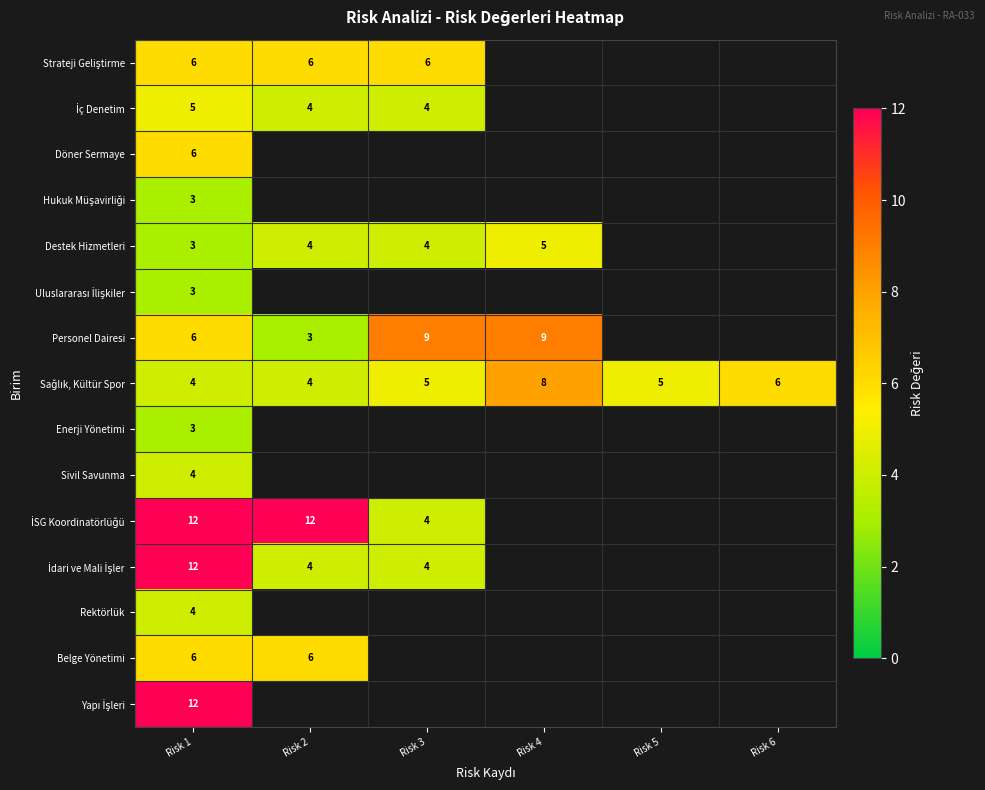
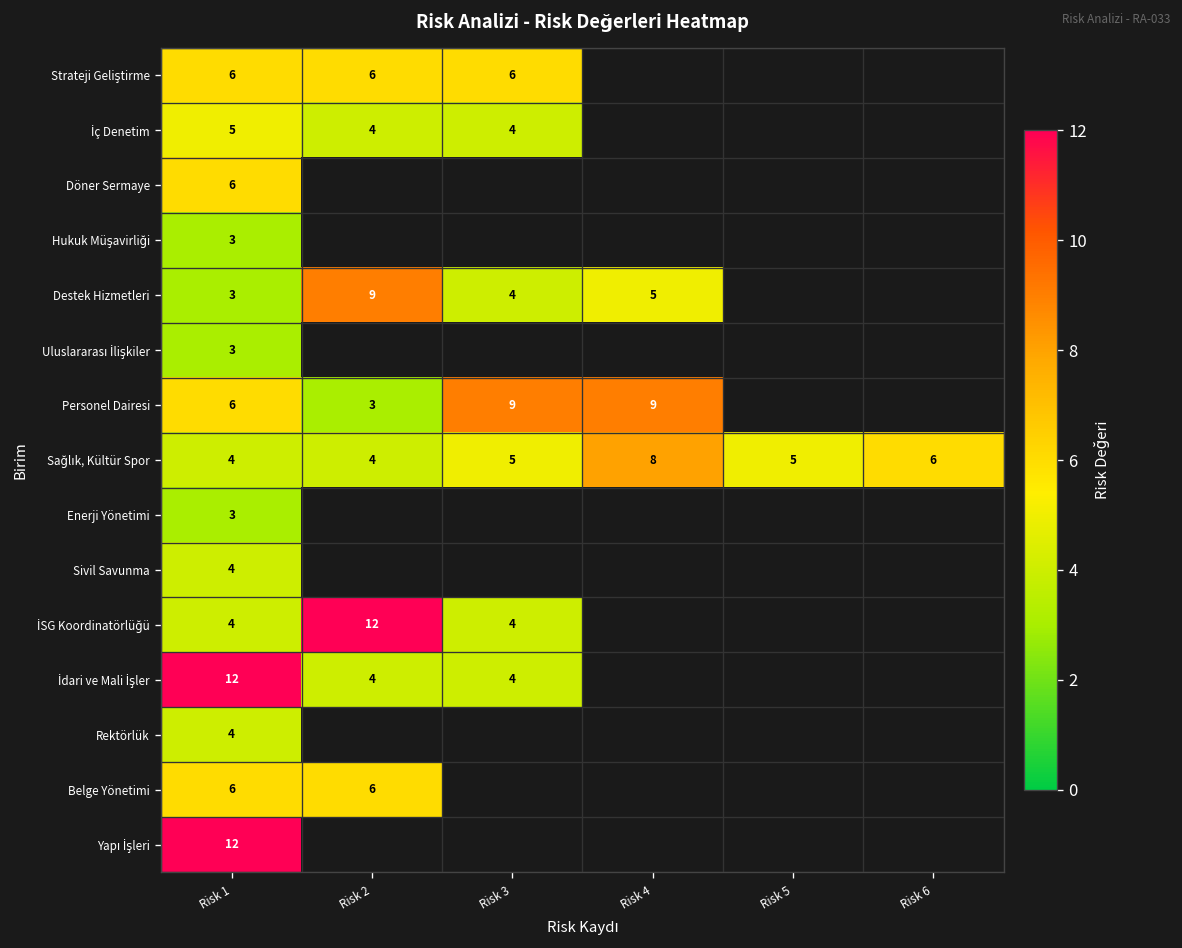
Destek Hizmetleri, Risk 2: 4 -> 9
İSG Koordinatörlüğü, Risk 1: 12 -> 4
